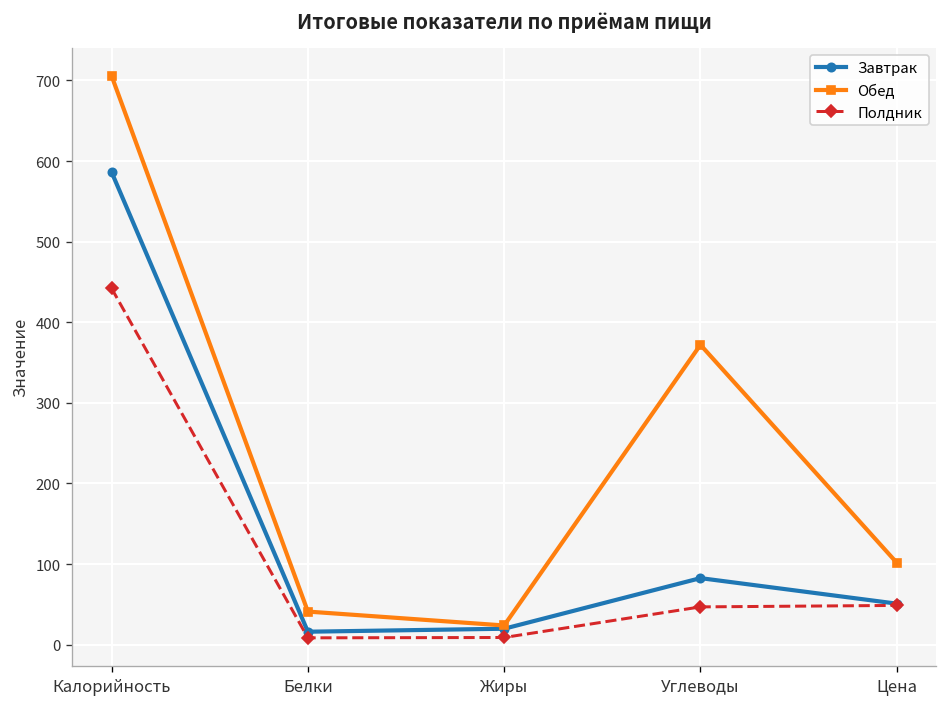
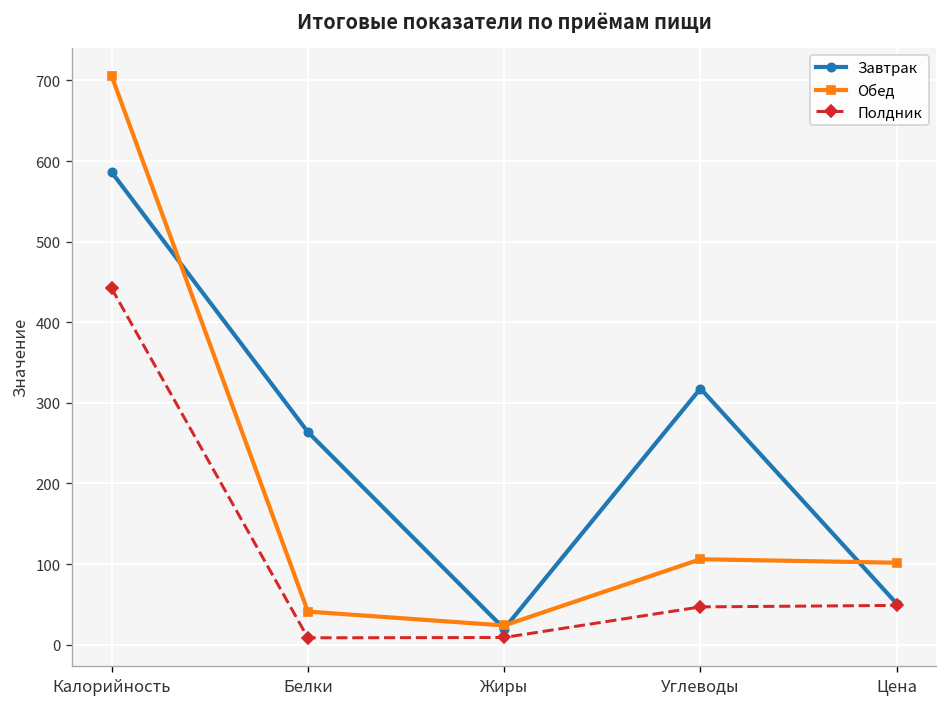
Завтрак, Белки: 20 -> 260
Завтрак, Углеводы: 80 -> 320
Обед, Углеводы: 370 -> 110
